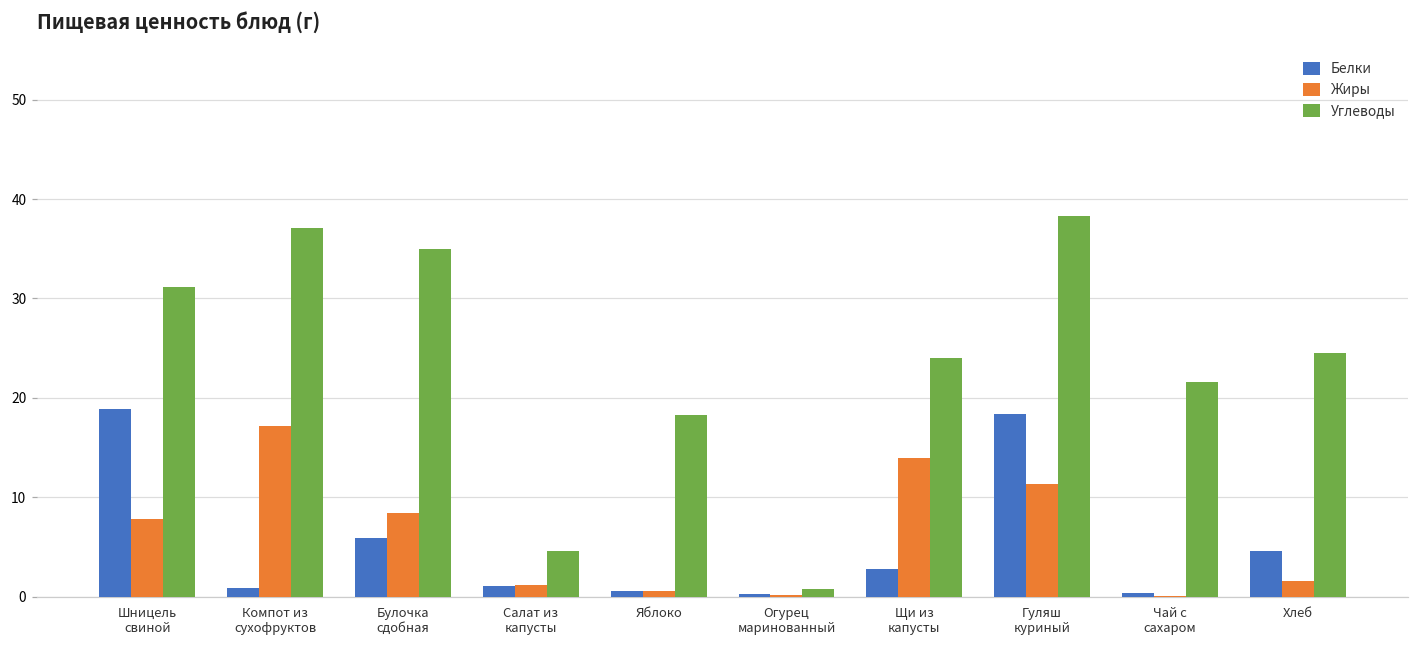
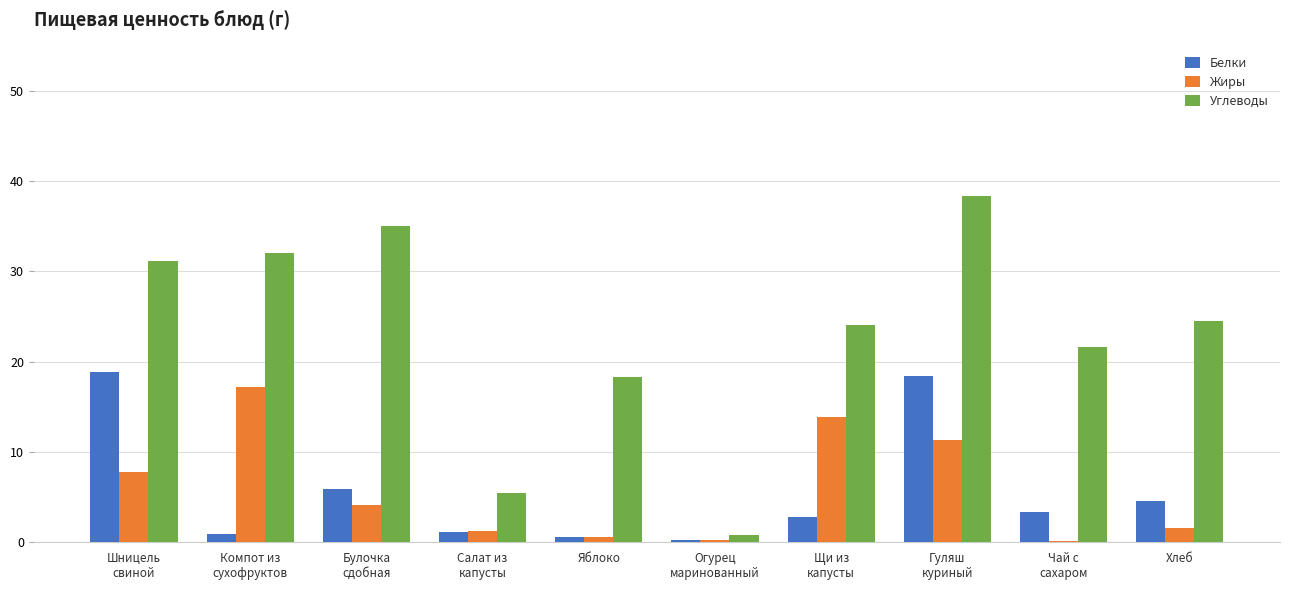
Углеводы, Компот из сухофруктов: 37 -> 32
Жиры, Булочка сдобная: 8 -> 4
Углеводы, Салат из капусты: 5 -> 6
Белки, Чай с сахаром: 0 -> 3
